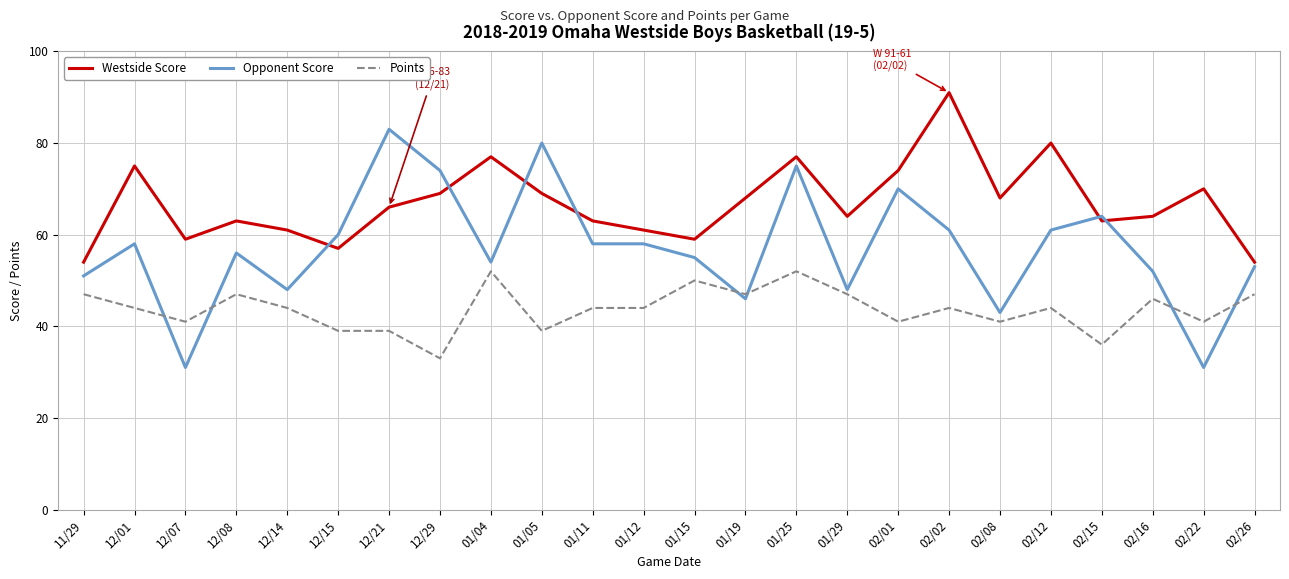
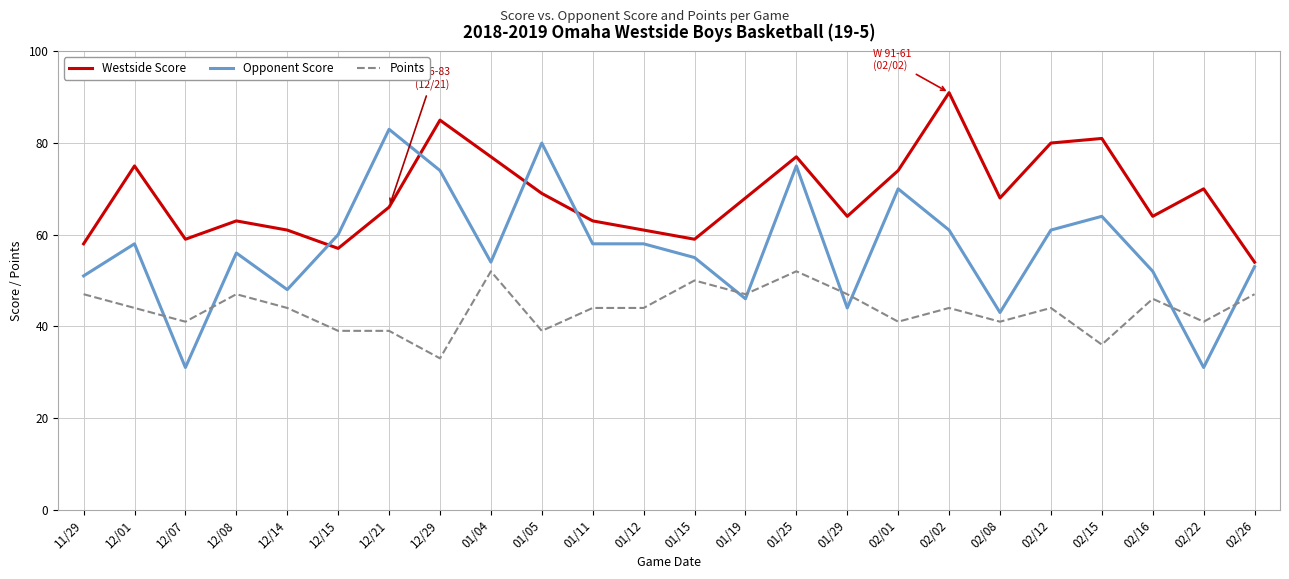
Westside Score, 11/29: 54 -> 58
Westside Score, 12/29: 69 -> 85
Opponent Score, 01/29: 48 -> 44
Westside Score, 02/15: 63 -> 81
